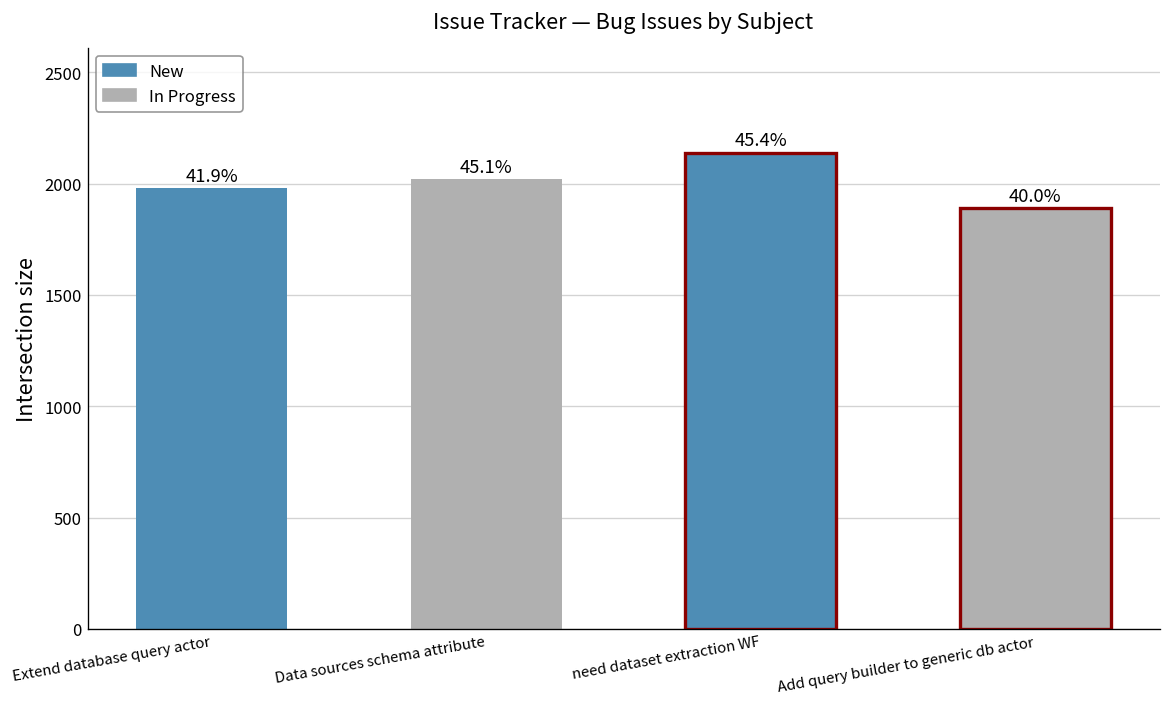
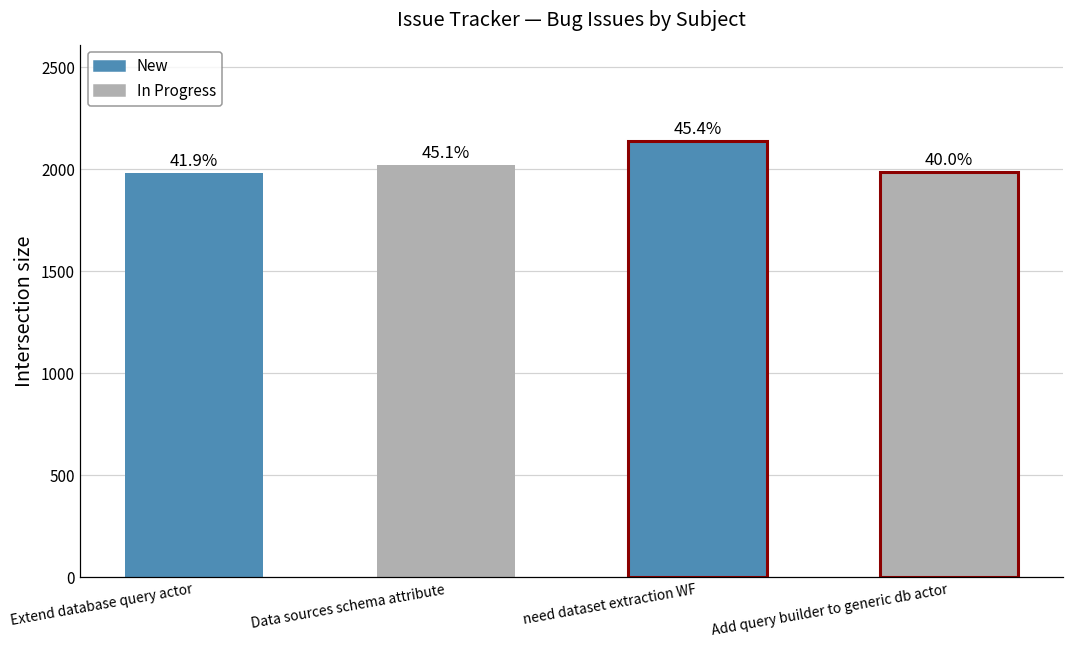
Add query builder to generic db actor: 1890 -> 1990
